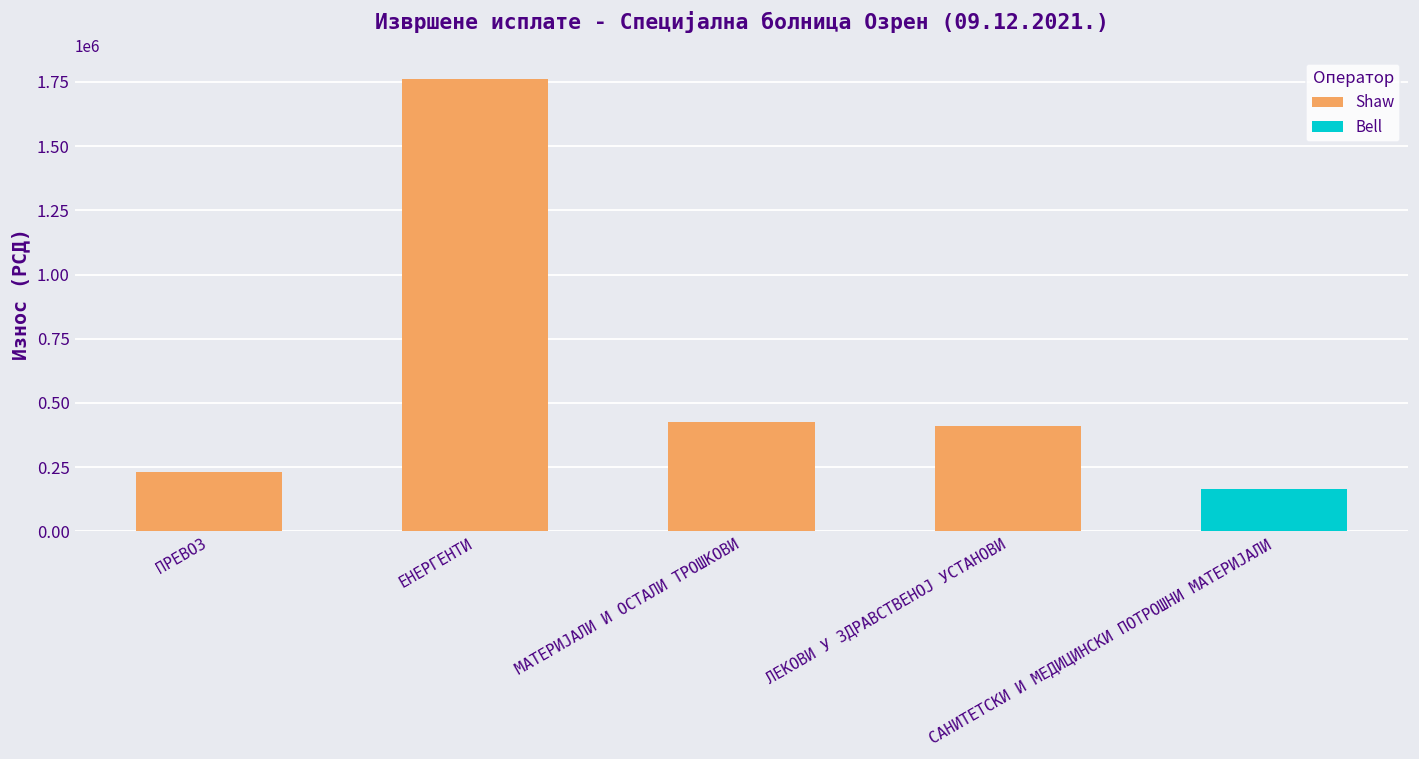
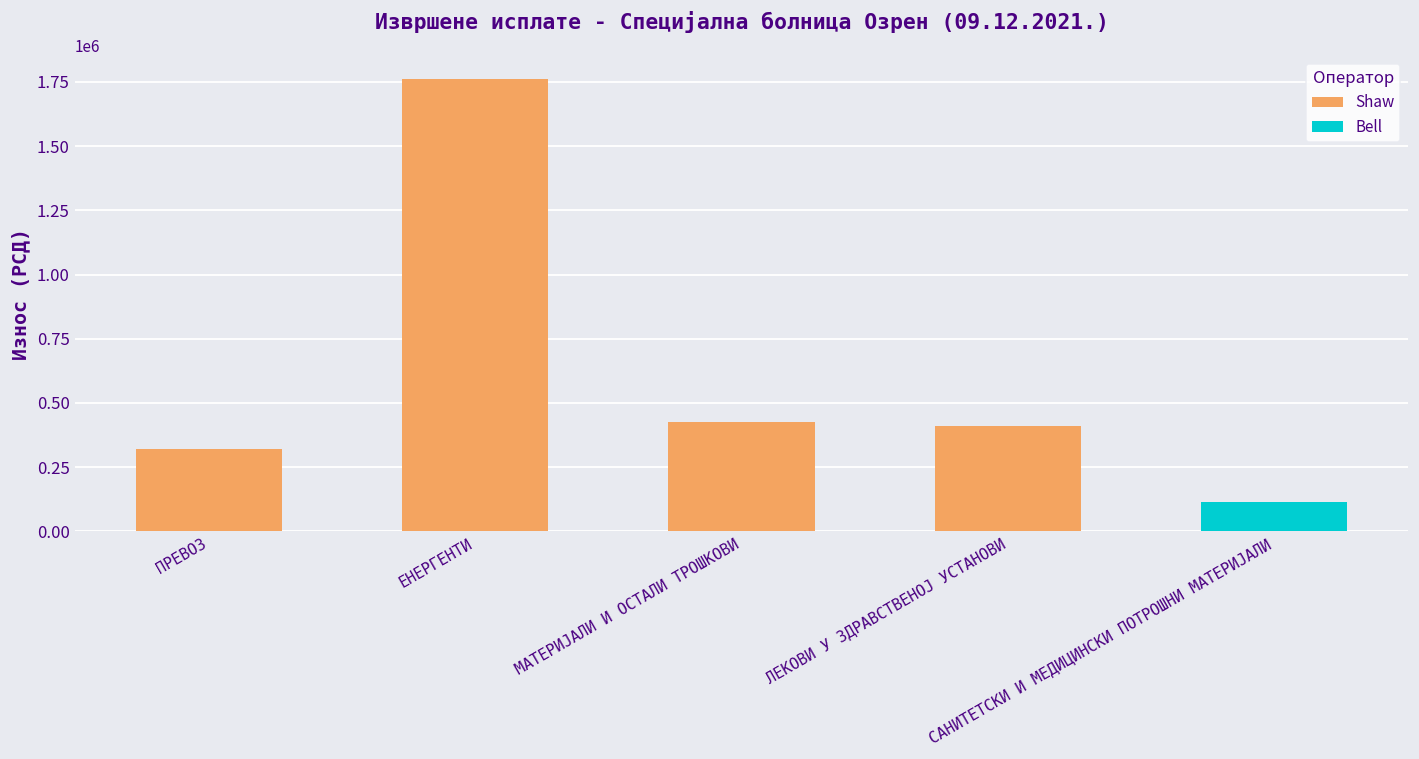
Shaw, ПРЕВОЗ: 230000 -> 320000
Bell, САНИТЕТСКИ И МЕДИЦИНСКИ ПОТРОШНИ МАТЕРИЈАЛИ: 170000 -> 110000
